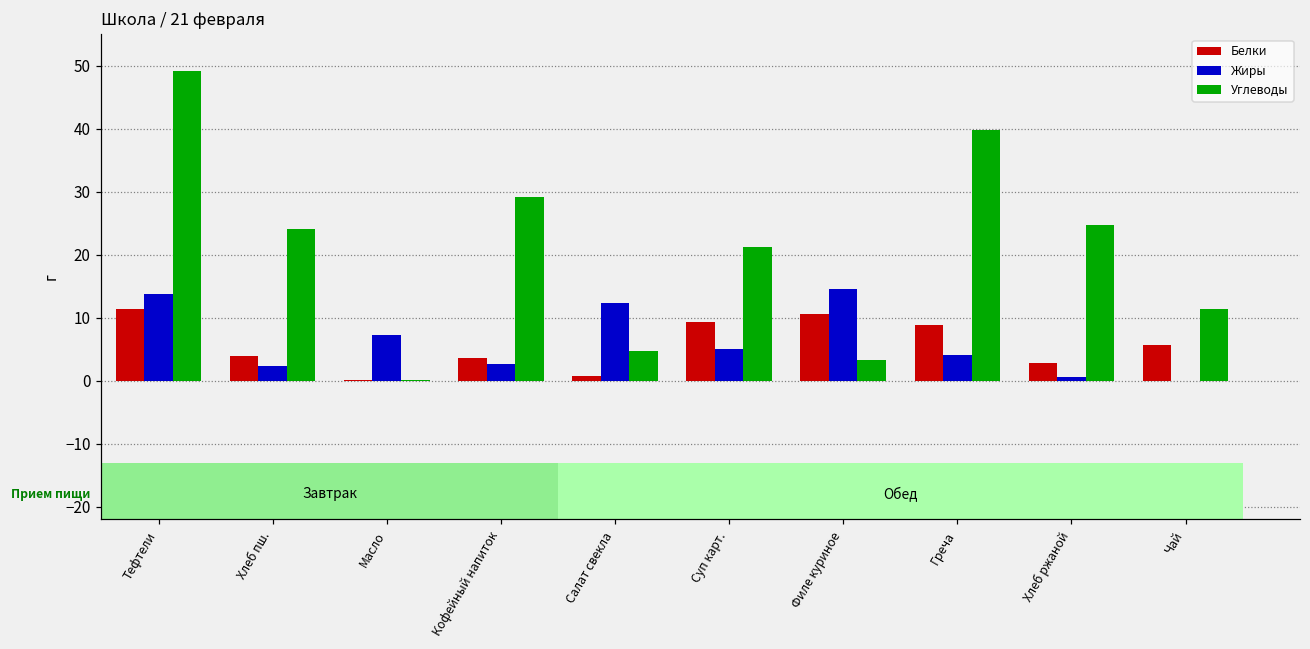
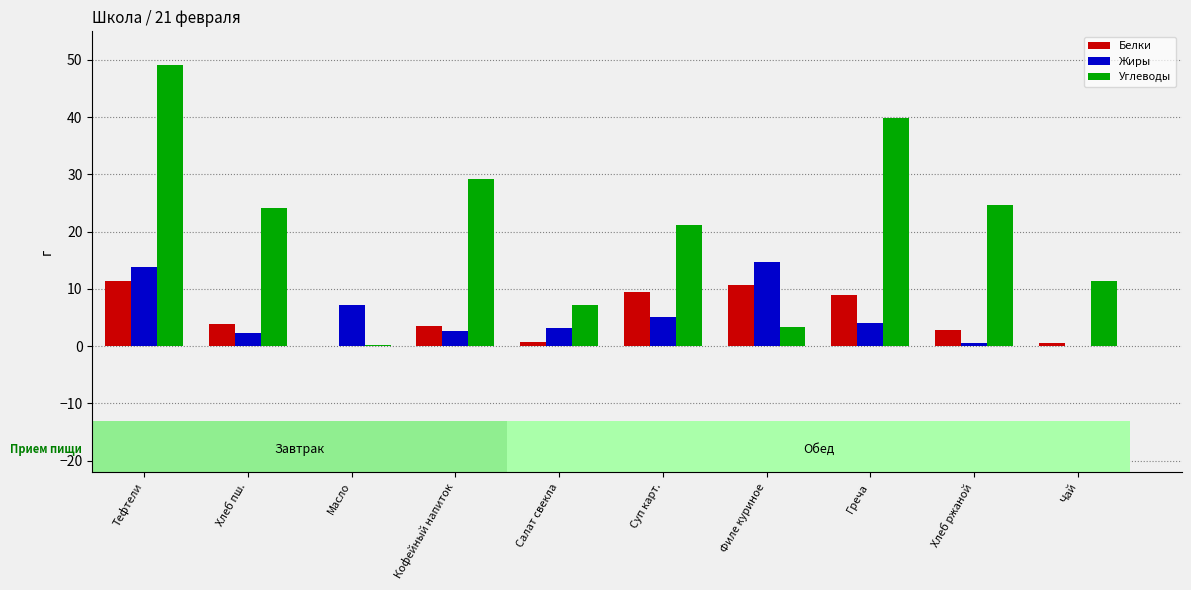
Жиры, Салат свекла: 12 -> 3
Углеводы, Салат свекла: 5 -> 7
Белки, Чай: 6 -> 1
